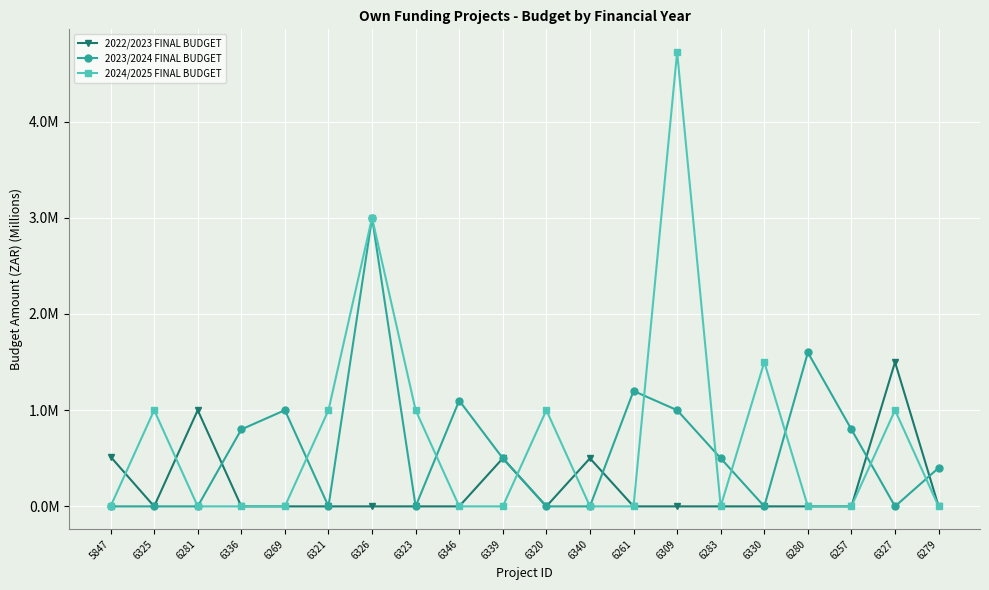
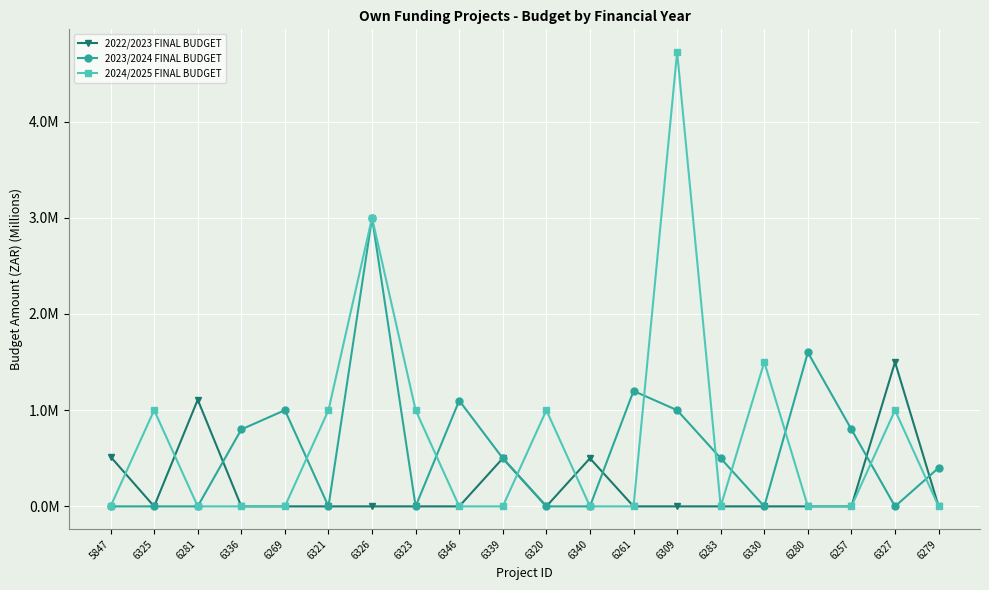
2022/2023 FINAL BUDGET, 6281: 1000000 -> 1100000
